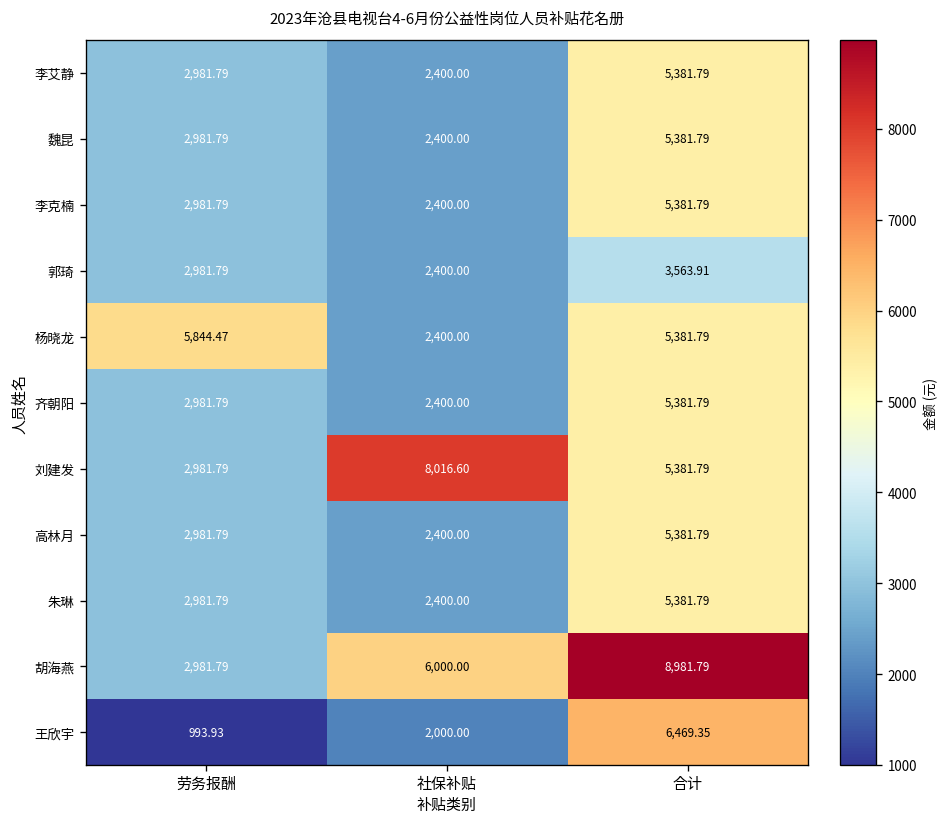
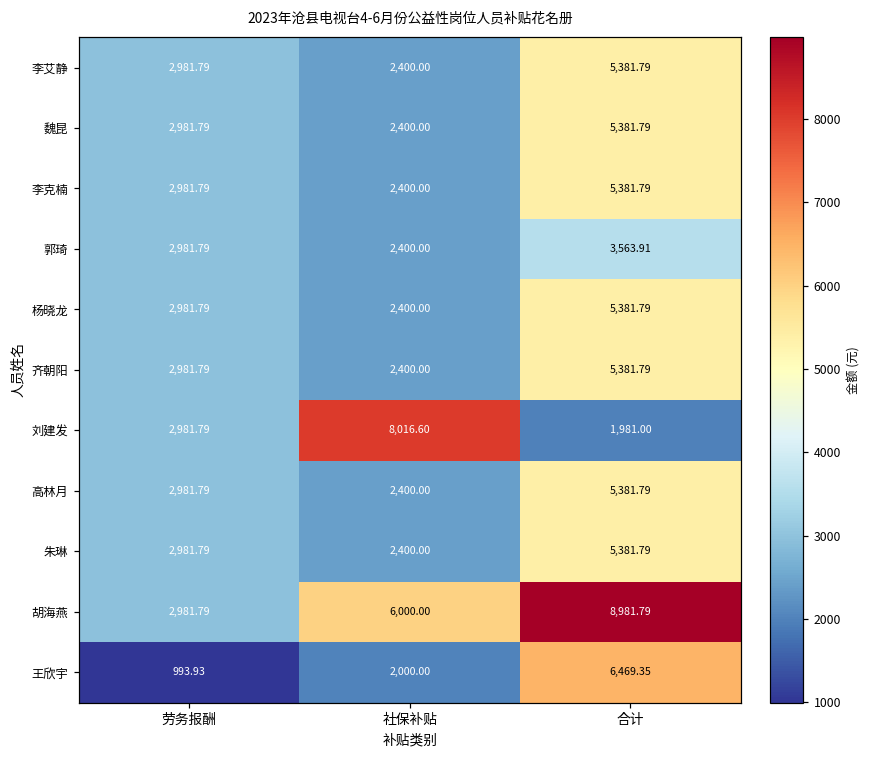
杨晓龙, 劳务报酬: 5,844.47 -> 2,981.79
刘建发, 合计: 5,381.79 -> 1,981.00
